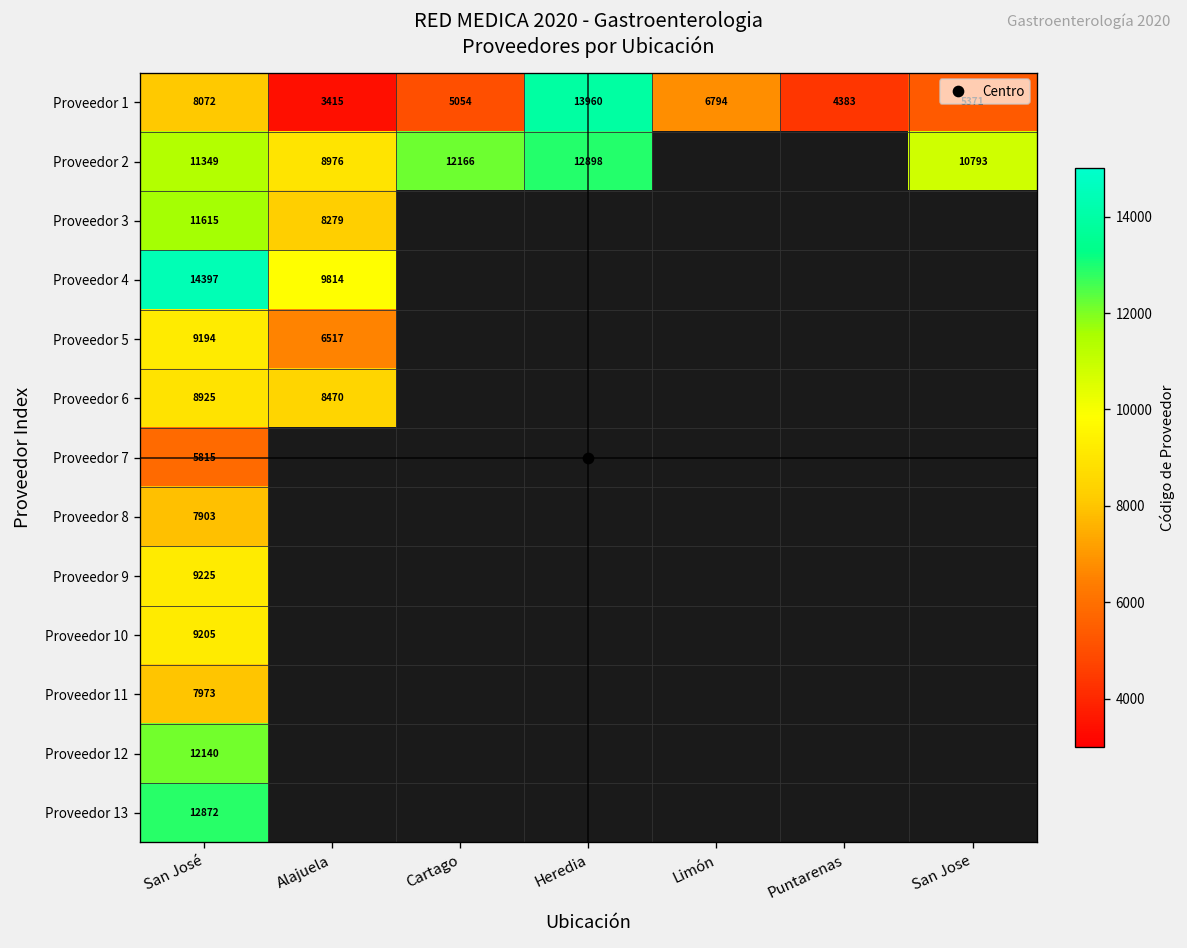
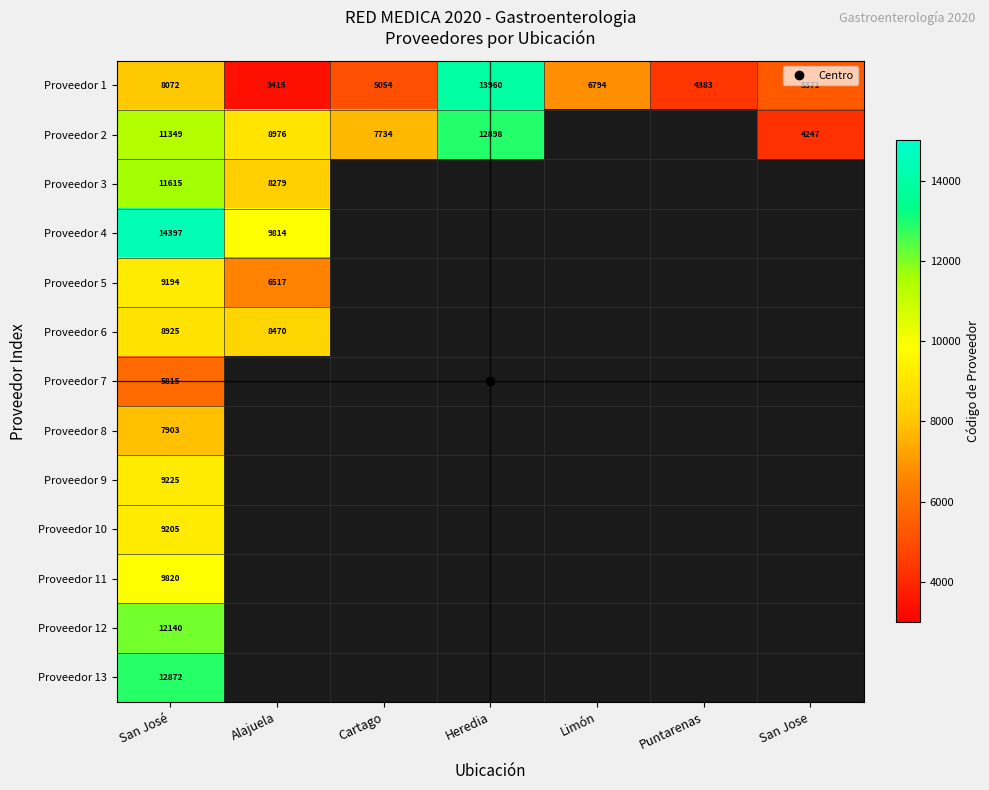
Proveedor 2, Cartago: 12166 -> 7734
Proveedor 2, San Jose: 10793 -> 4247
Proveedor 11, San José: 7973 -> 9820
